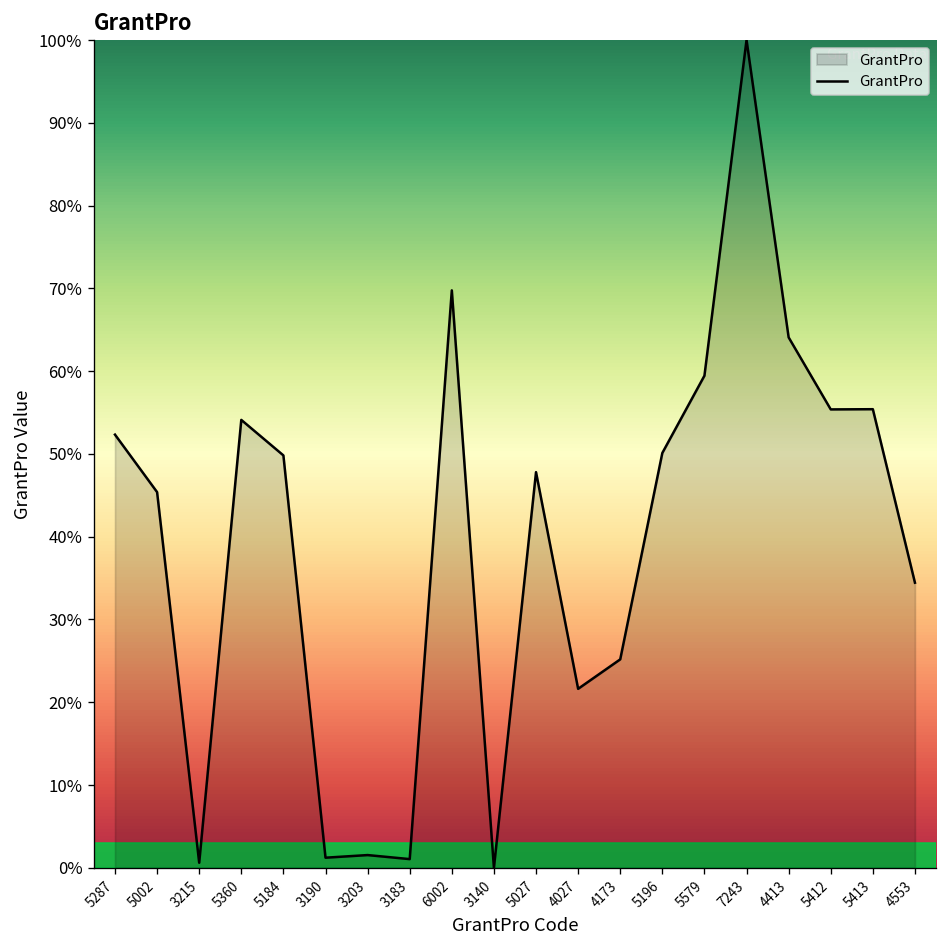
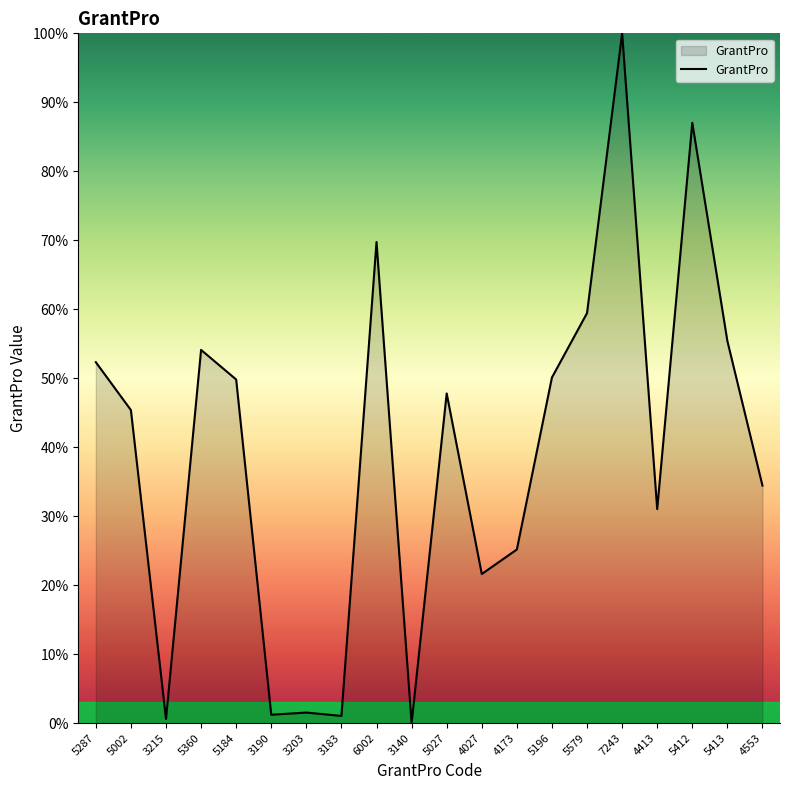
4413: 64% -> 31%
5412: 55% -> 87%
